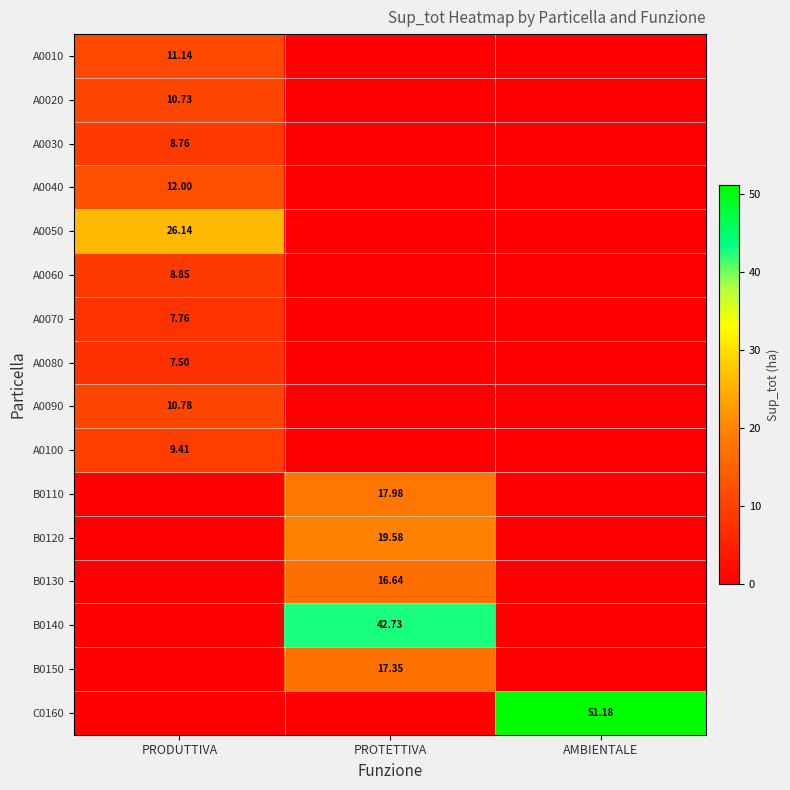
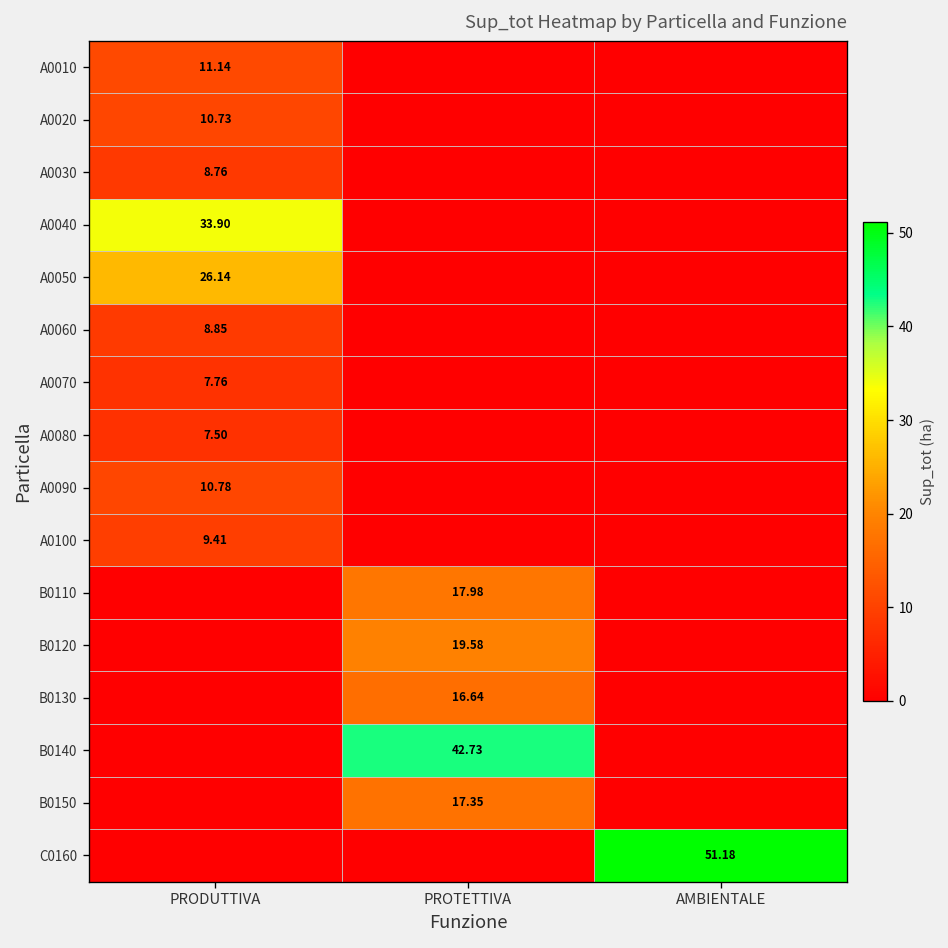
A0040, PRODUTTIVA: 12.00 -> 33.90
